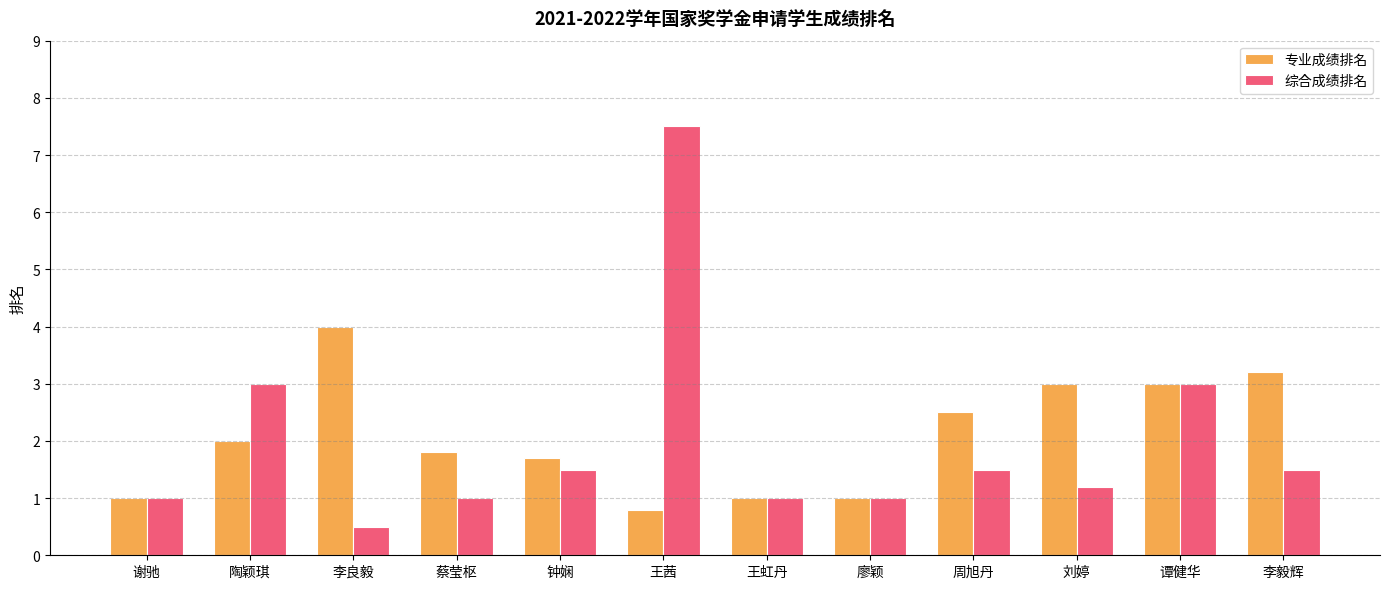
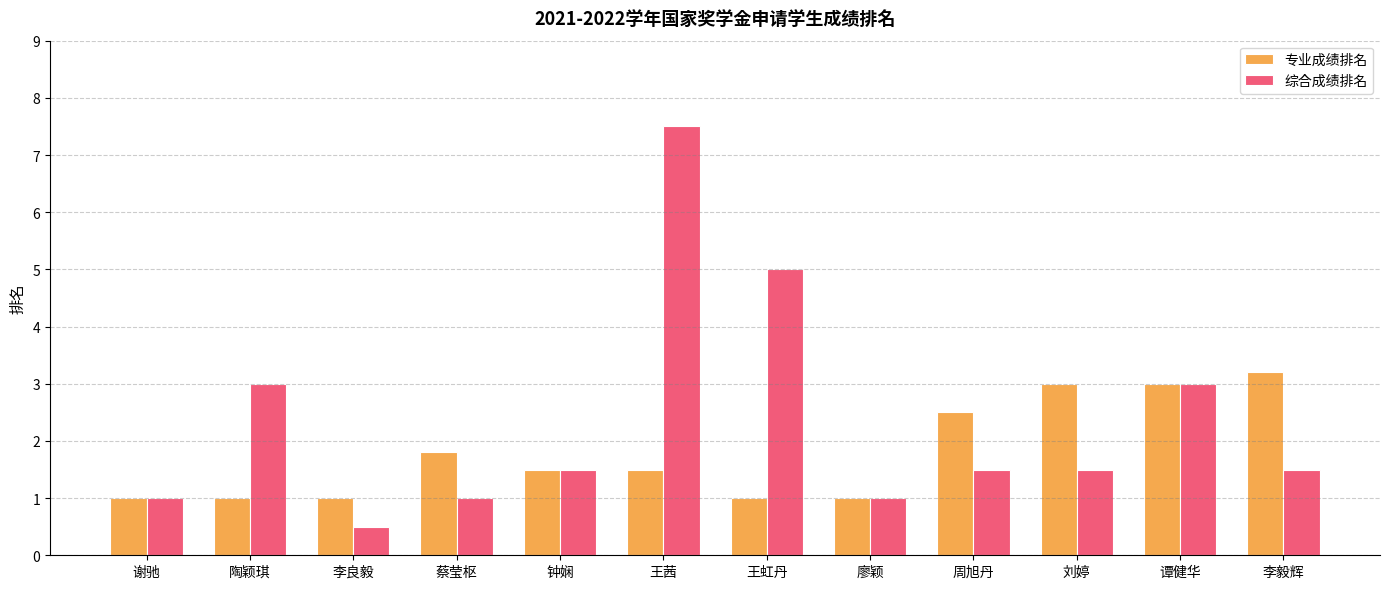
专业成绩排名, 陶颖琪: 2 -> 1
专业成绩排名, 李良毅: 4 -> 1
专业成绩排名, 钟娴: 1.7 -> 1.5
专业成绩排名, 王茜: 0.8 -> 1.5
综合成绩排名, 王虹丹: 1 -> 5
综合成绩排名, 刘婷: 1.2 -> 1.5
